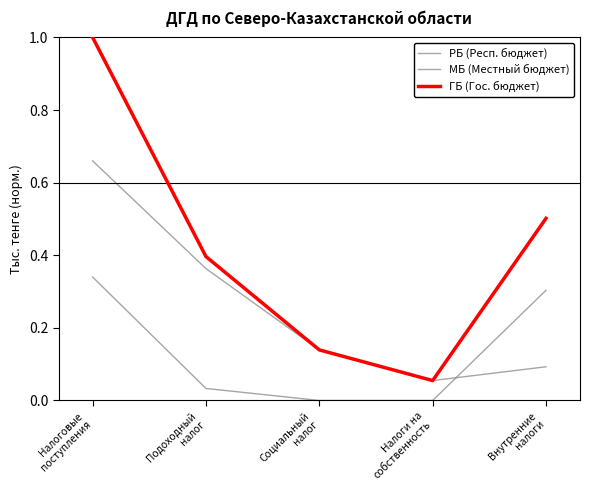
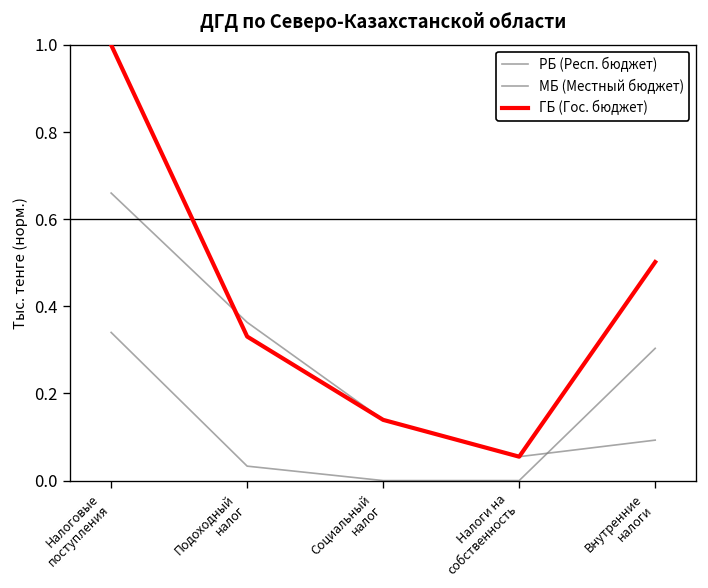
ГБ (Гос. бюджет), Подоходный налог: 0.40 -> 0.33
